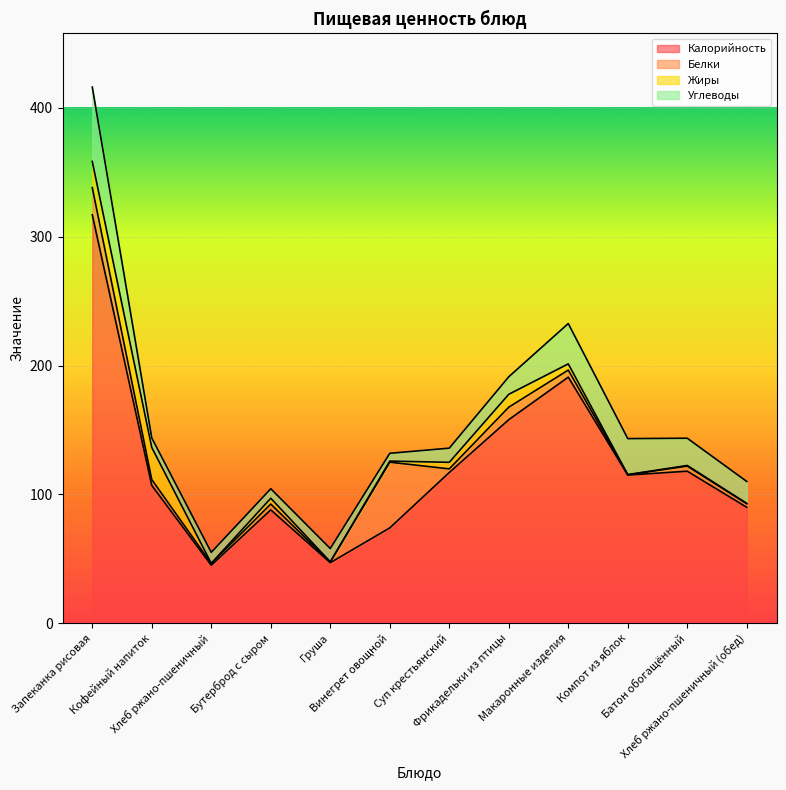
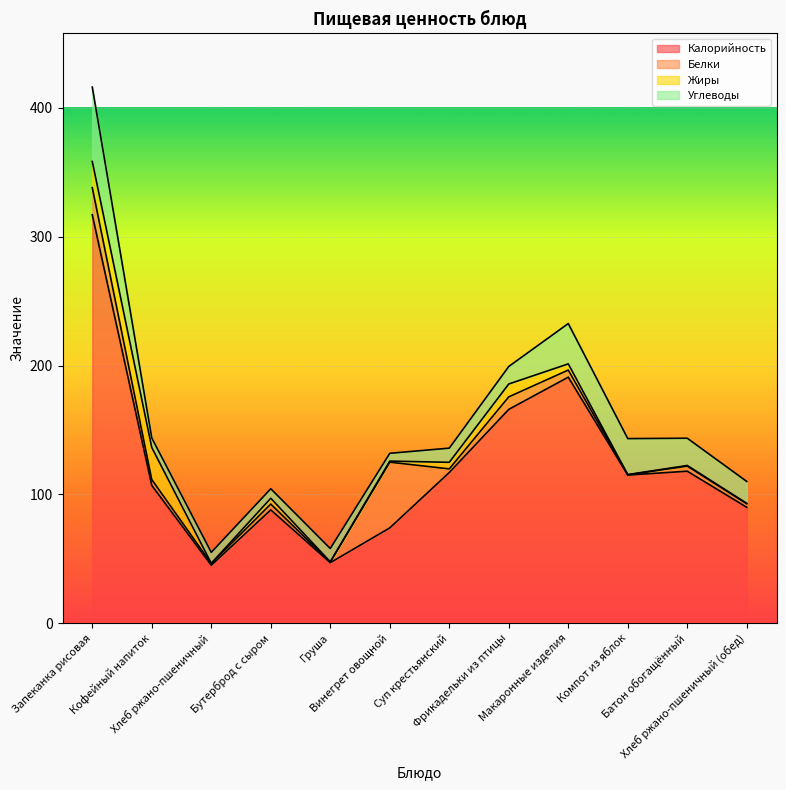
Калорийность, Фрикадельки из птицы: 158 -> 166
